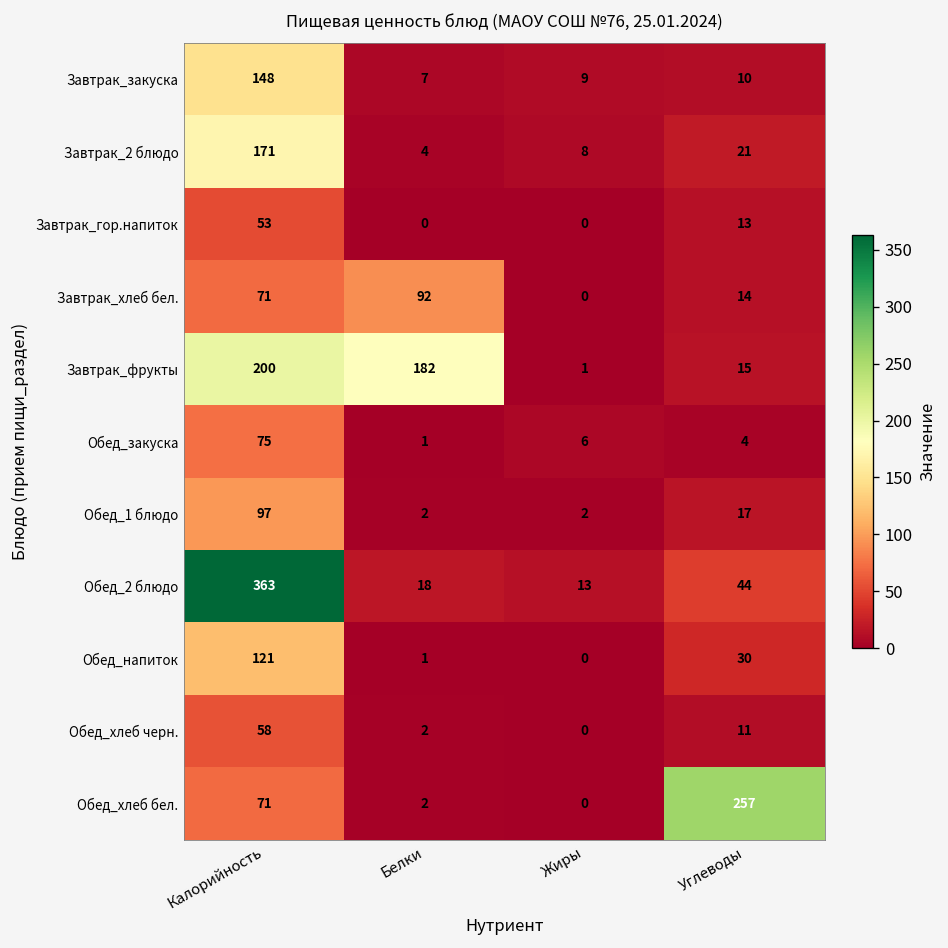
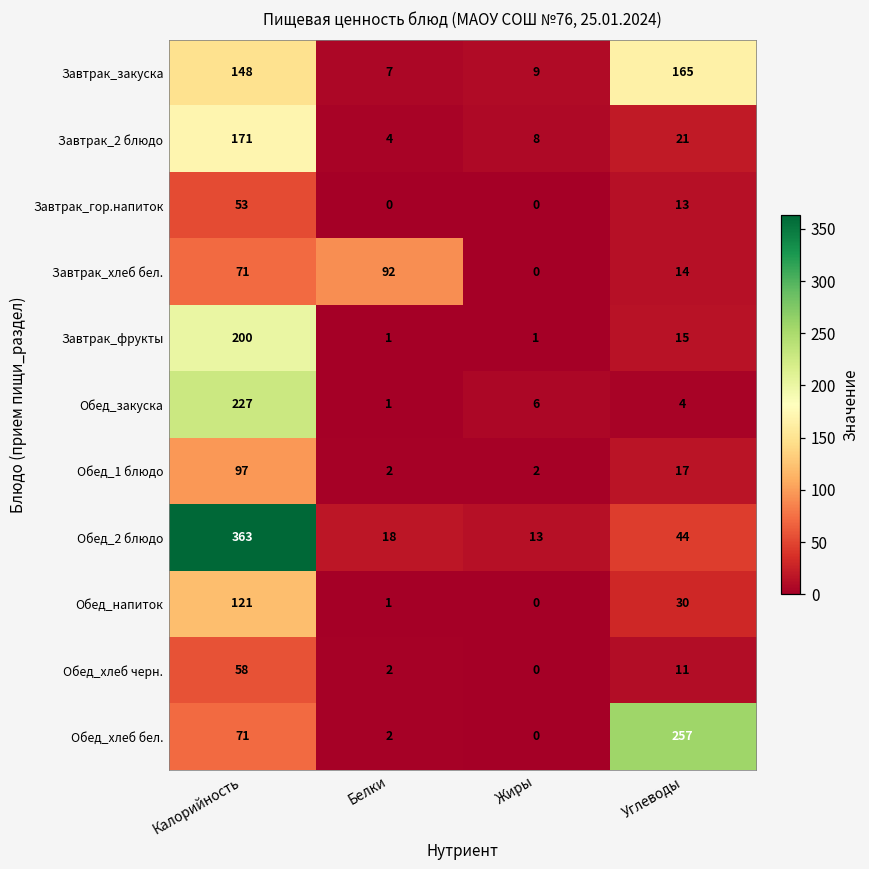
Завтрак_закуска, Углеводы: 10 -> 165
Завтрак_фрукты, Белки: 182 -> 1
Обед_закуска, Калорийность: 75 -> 227
